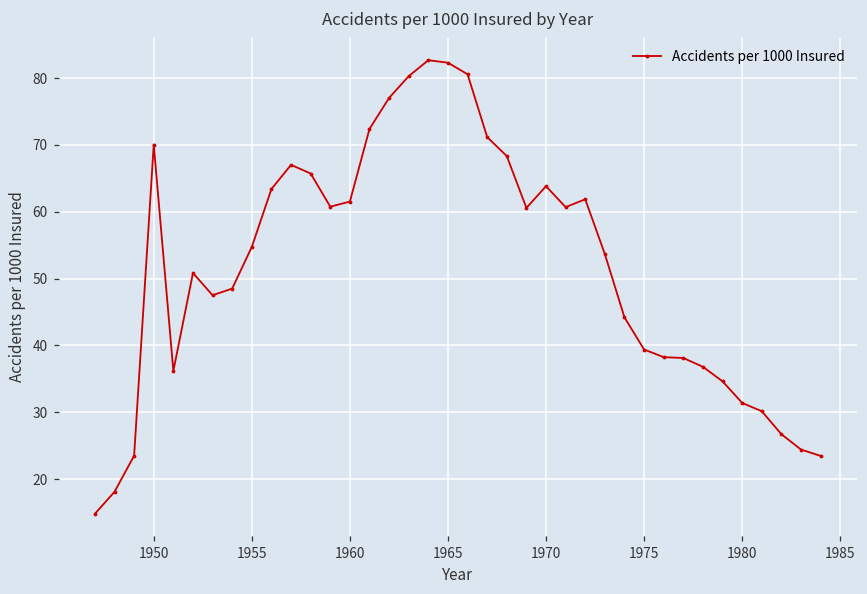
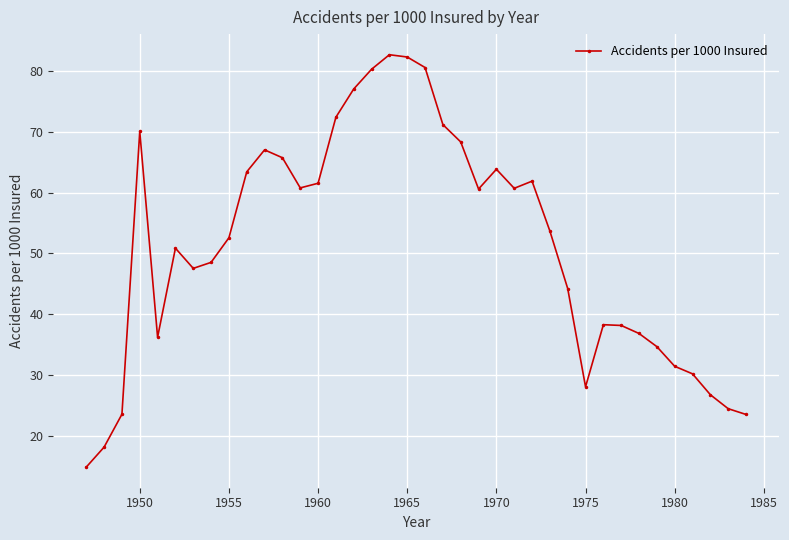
1955: 55 -> 53
1975: 39 -> 28
